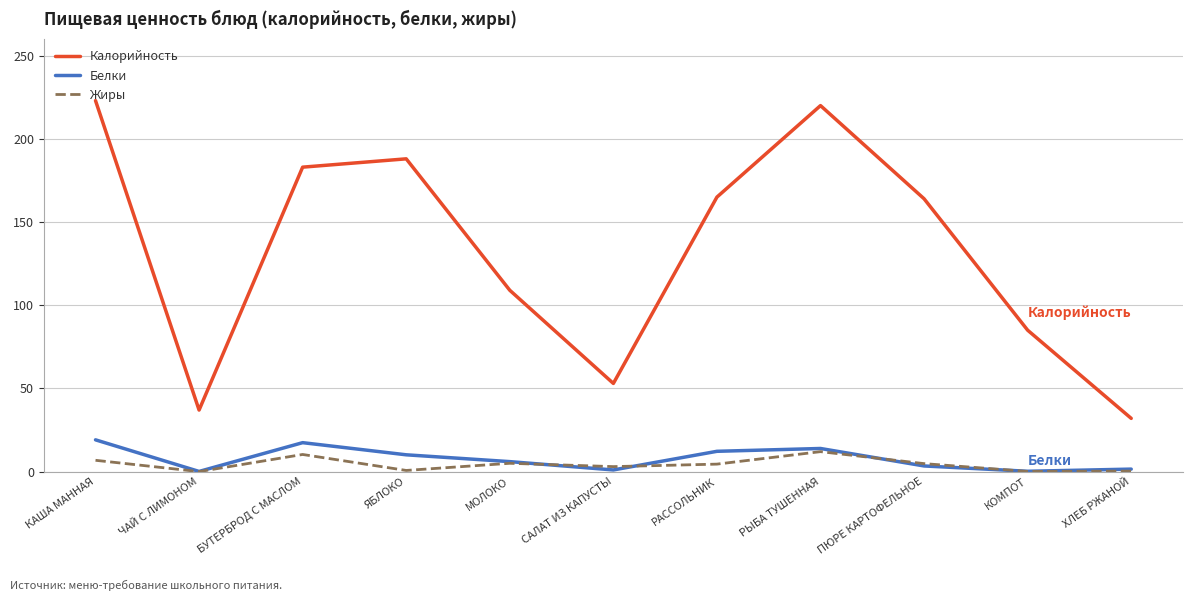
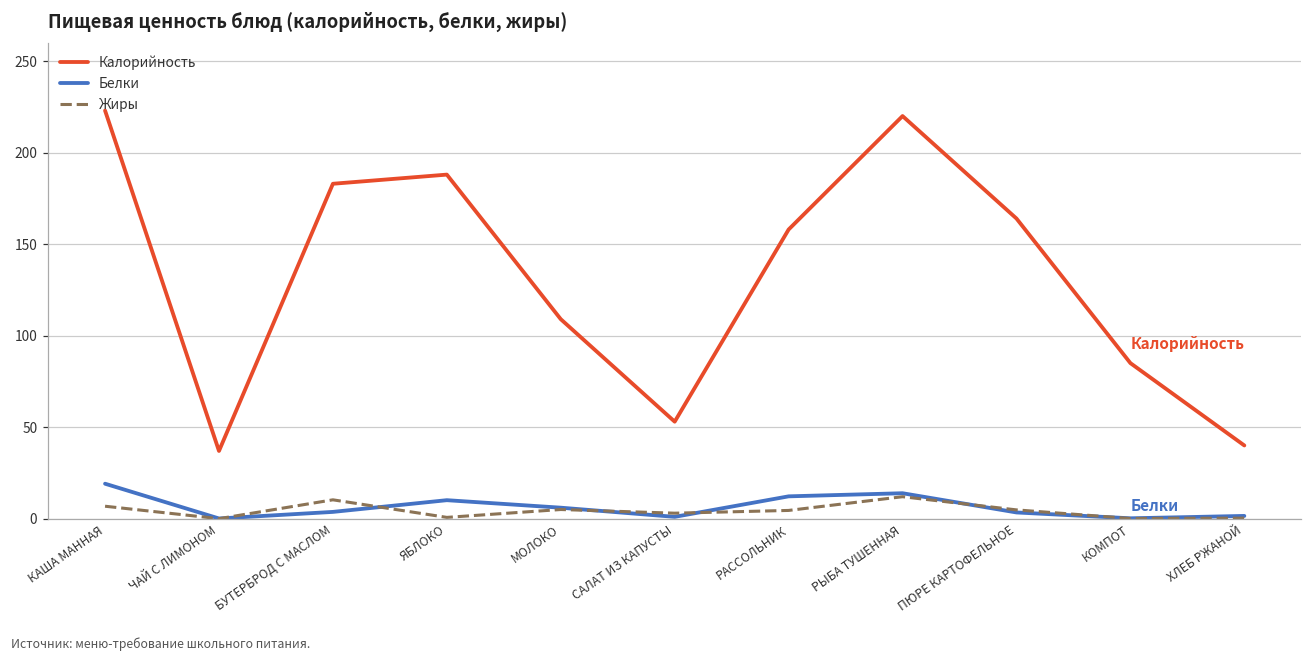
Белки, БУТЕРБРОД С МАСЛОМ: 17 -> 4
Калорийность, РАССОЛЬНИК: 165 -> 158
Калорийность, ХЛЕБ РЖАНОЙ: 32 -> 40
